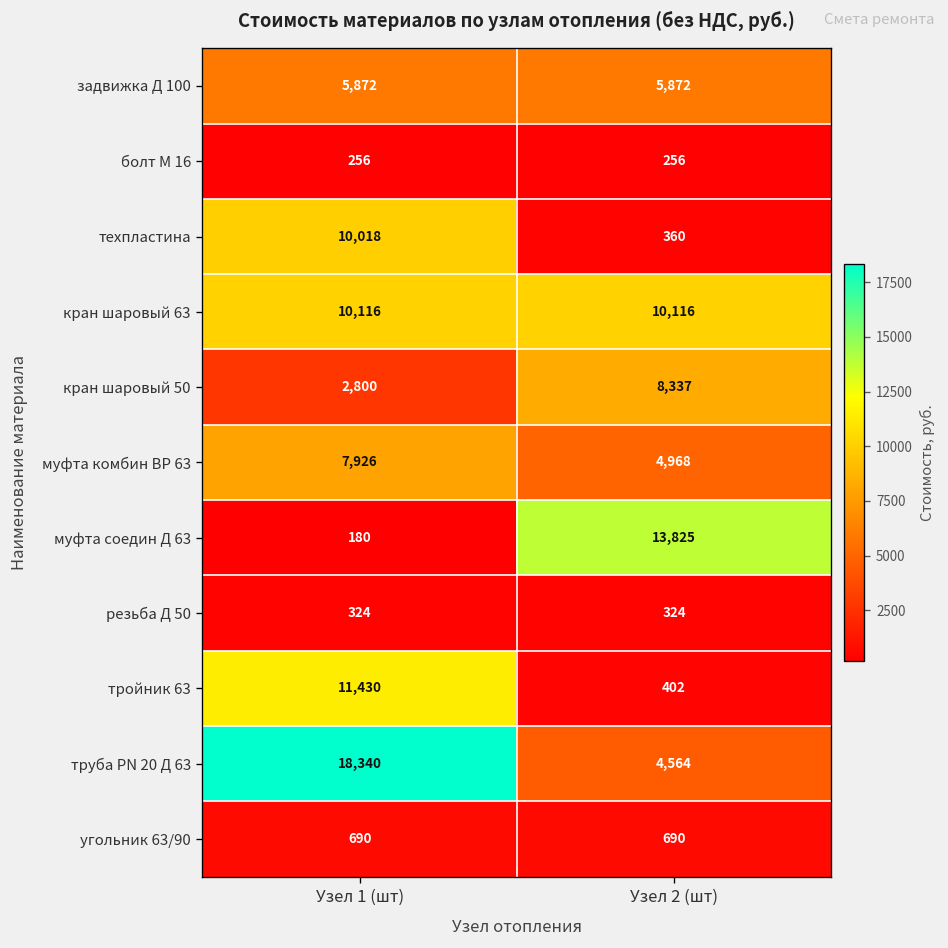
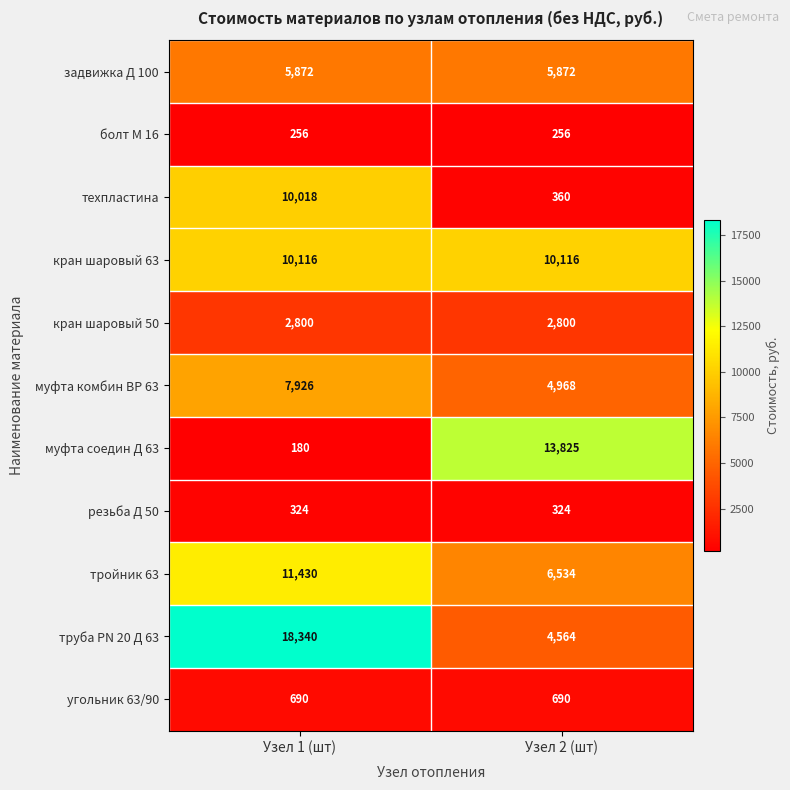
кран шаровый 50, Узел 2 (шт): 8,337 -> 2,800
тройник 63, Узел 2 (шт): 402 -> 6,534
